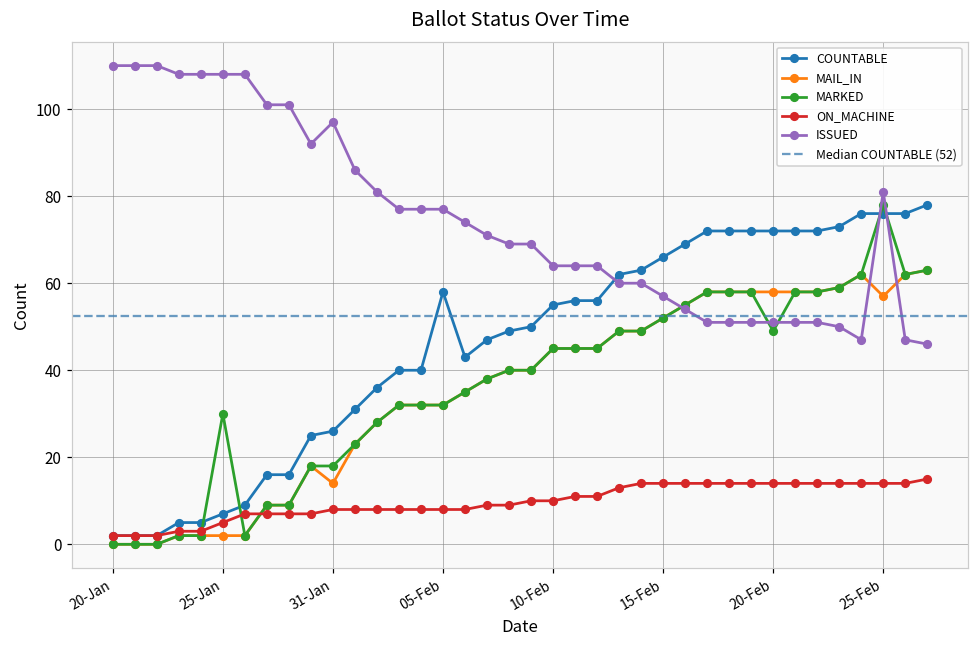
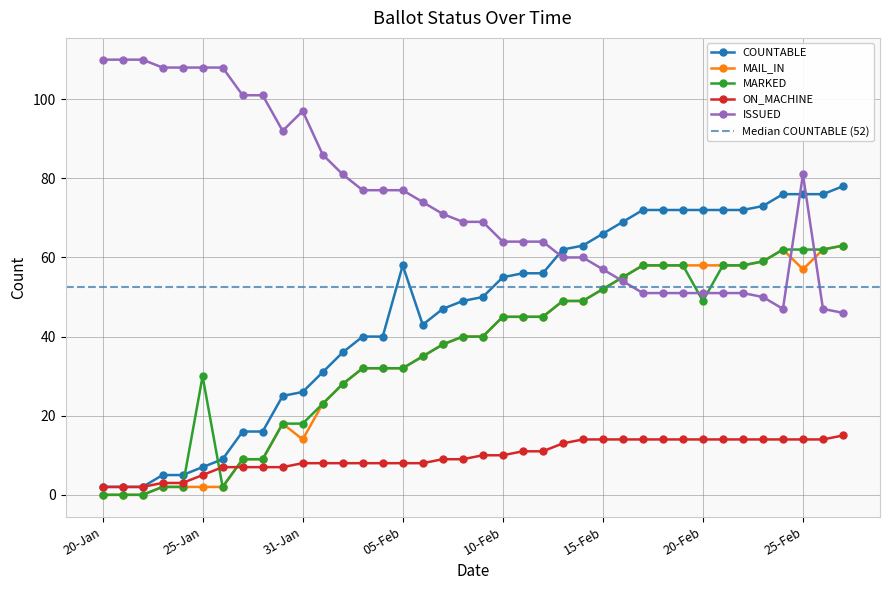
MARKED, 25-Feb: 78 -> 62
